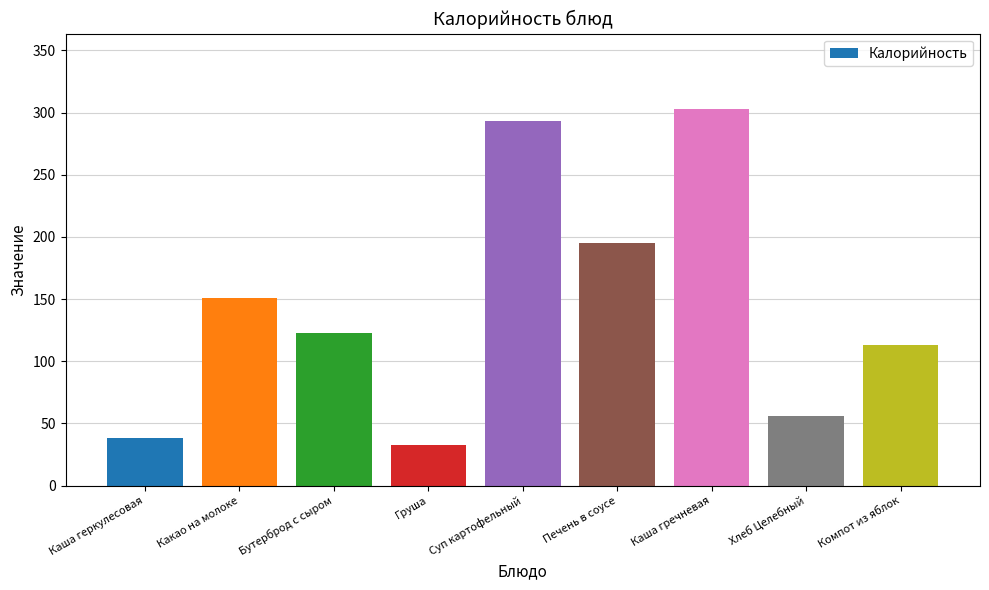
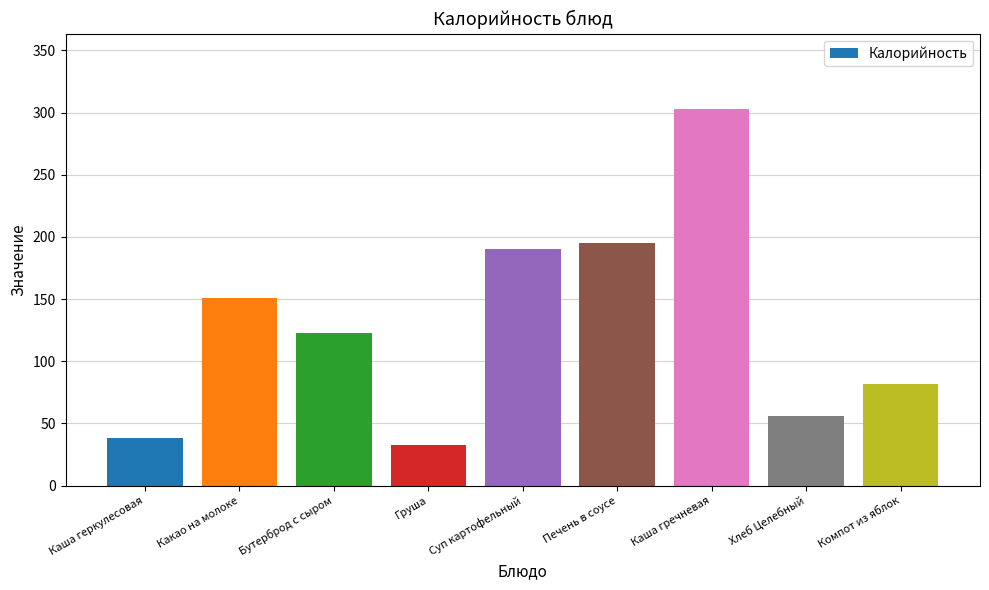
Суп картофельный: 293 -> 190
Компот из яблок: 113 -> 82
